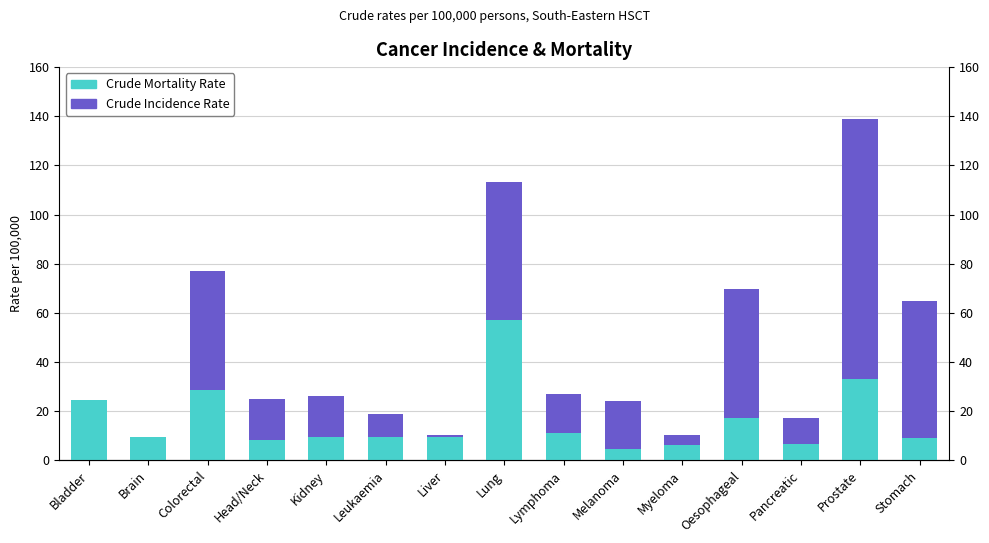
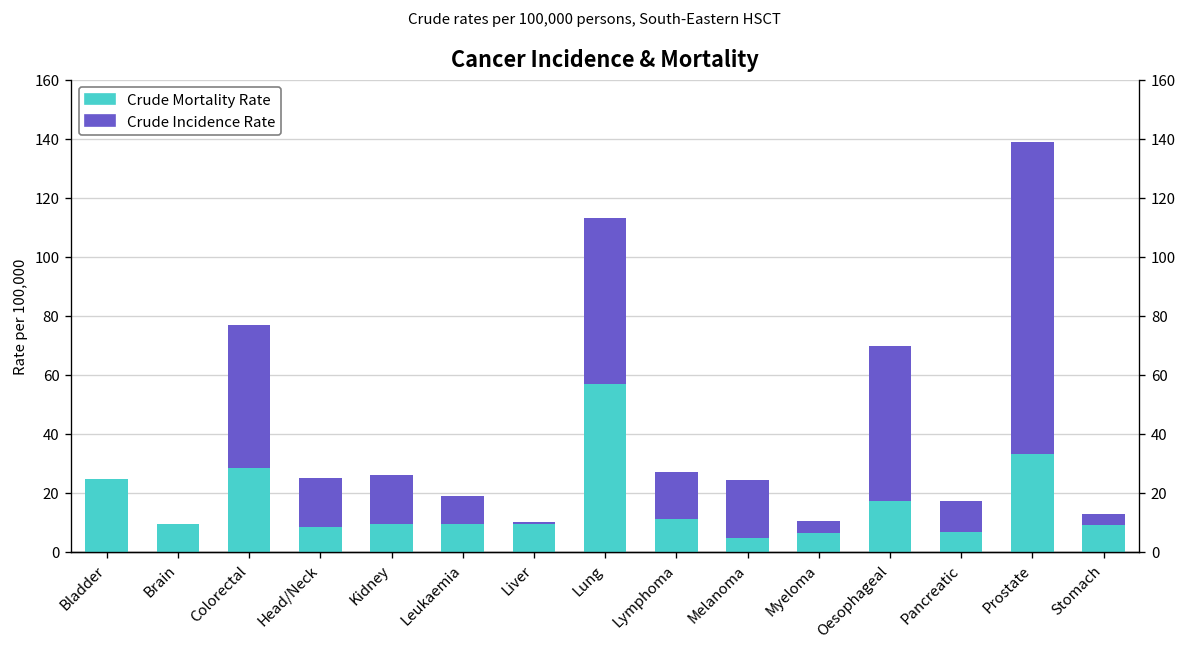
Crude Incidence Rate, Stomach: 65 -> 13
